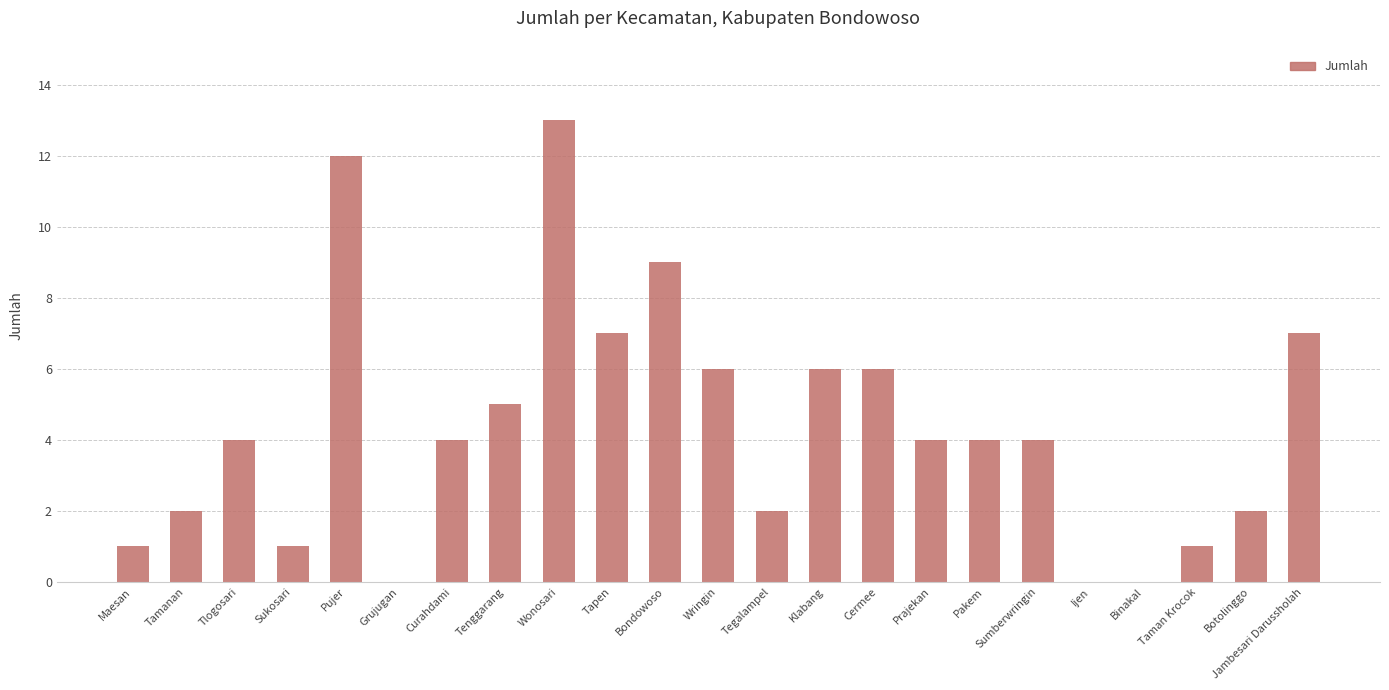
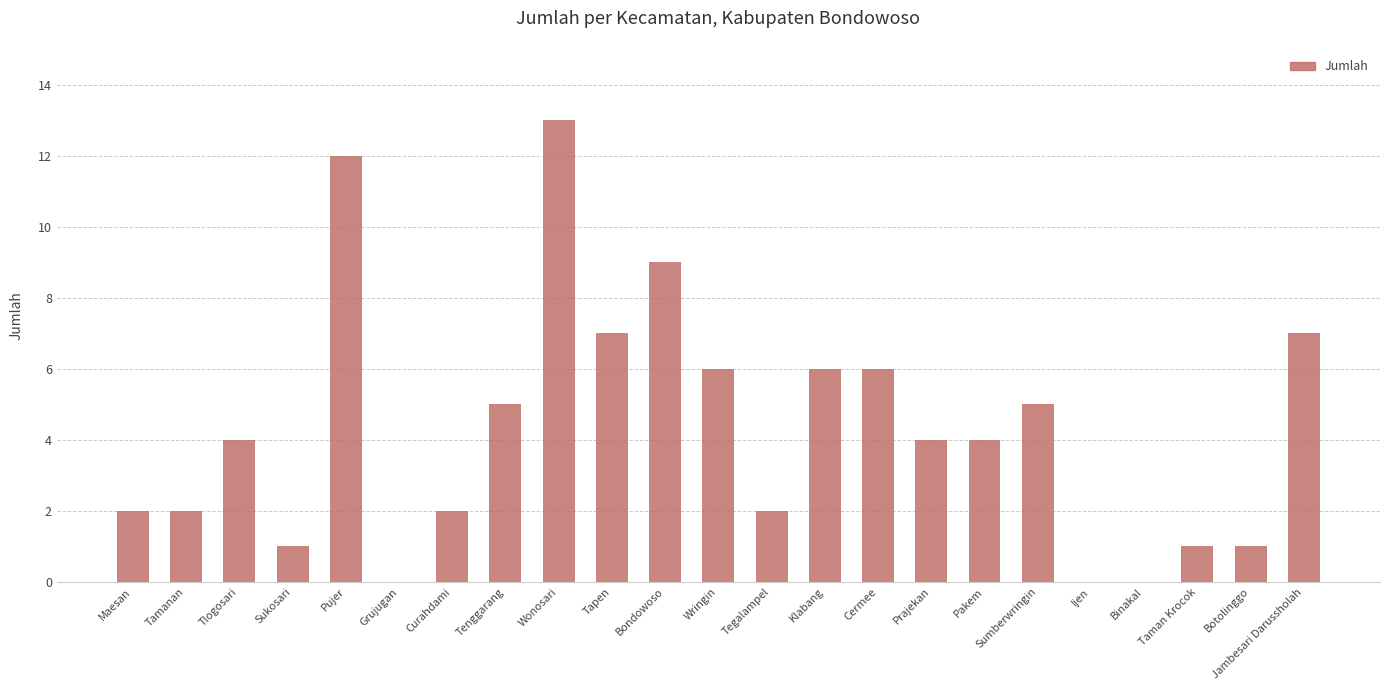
Maesan: 1 -> 2
Curahdami: 4 -> 2
Sumberwringin: 4 -> 5
Botolinggo: 2 -> 1
